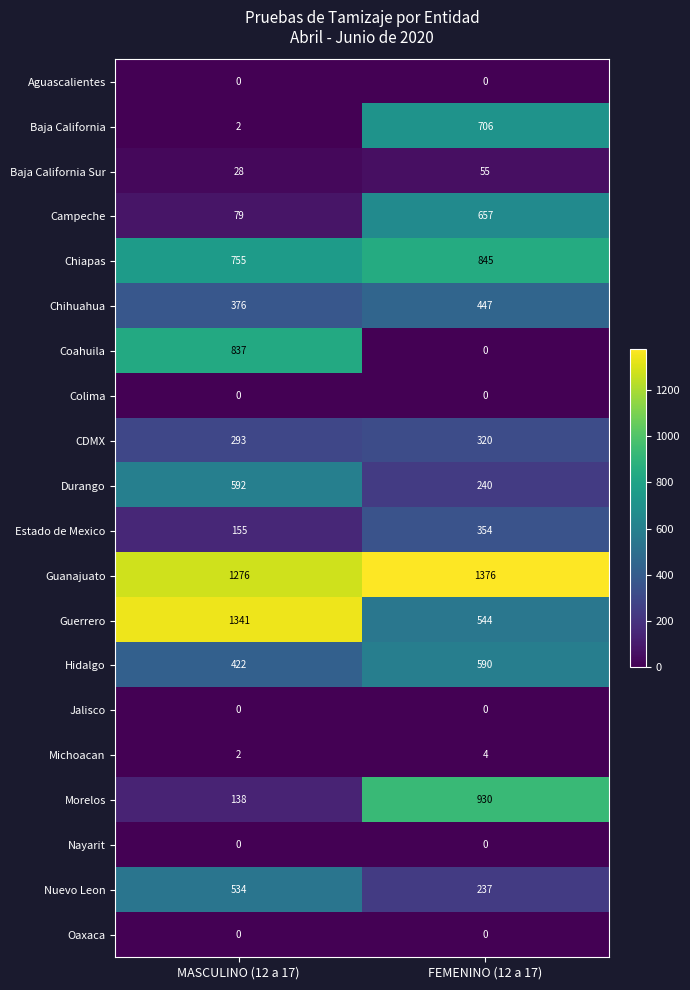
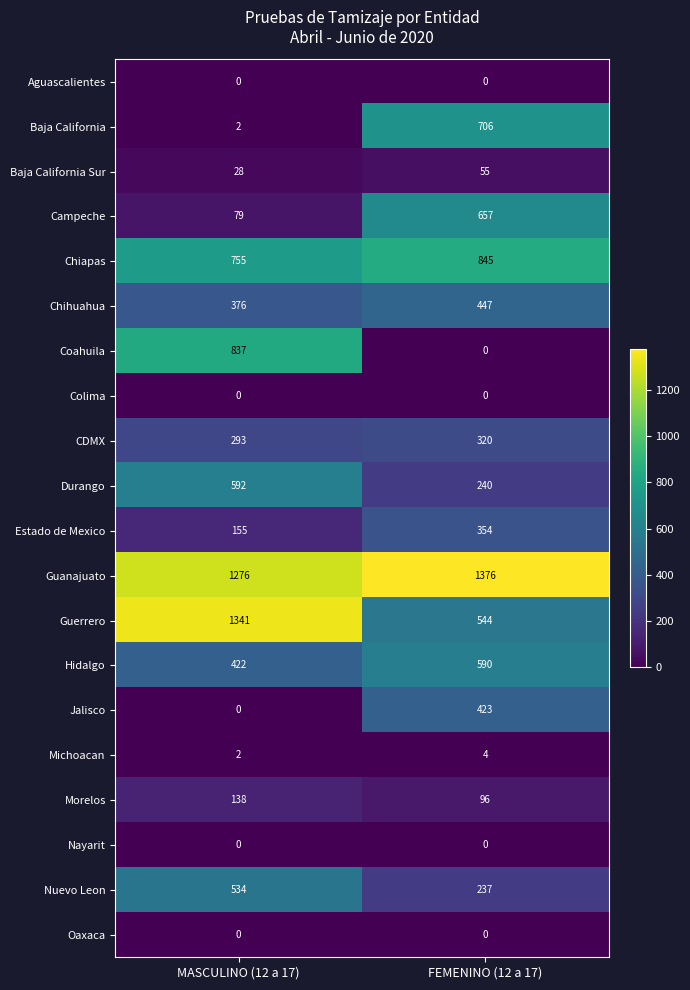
Jalisco, FEMENINO (12 a 17): 0 -> 423
Morelos, FEMENINO (12 a 17): 930 -> 96
